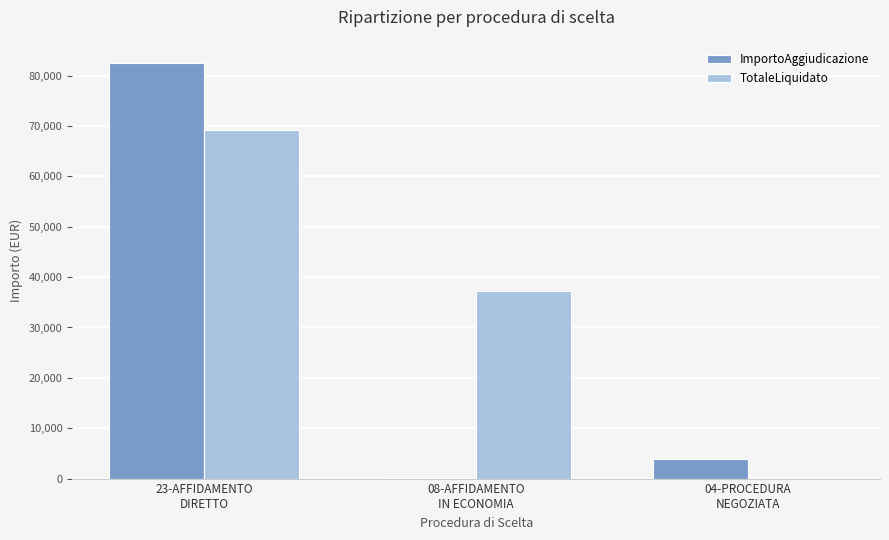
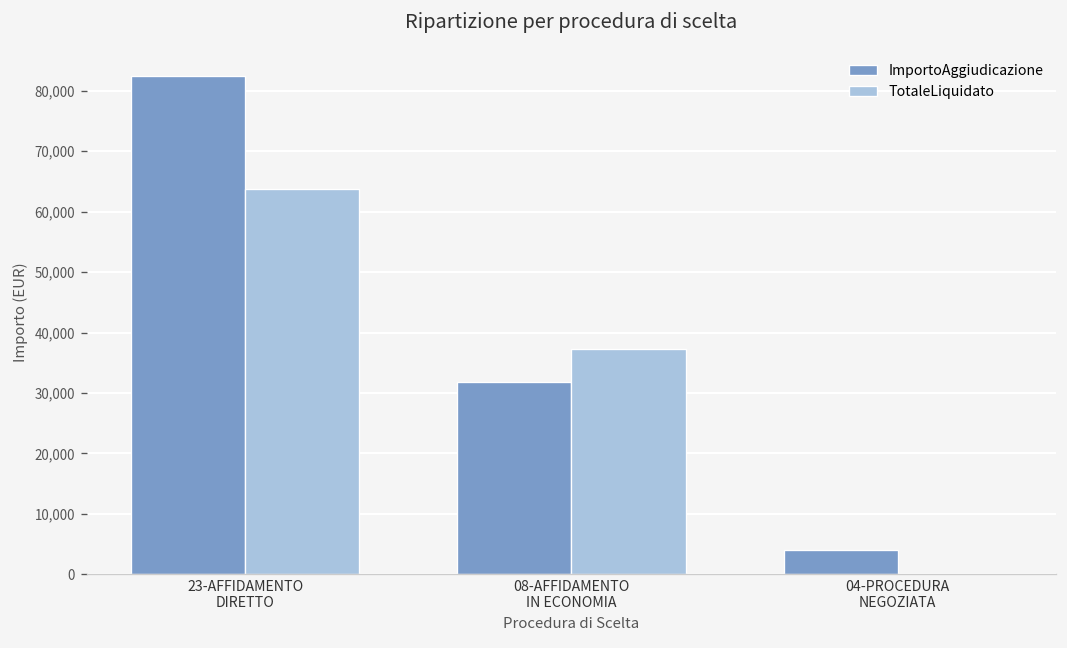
TotaleLiquidato, 23-AFFIDAMENTO DIRETTO: 69,000 -> 64,000
ImportoAggiudicazione, 08-AFFIDAMENTO IN ECONOMIA: 0 -> 32,000
